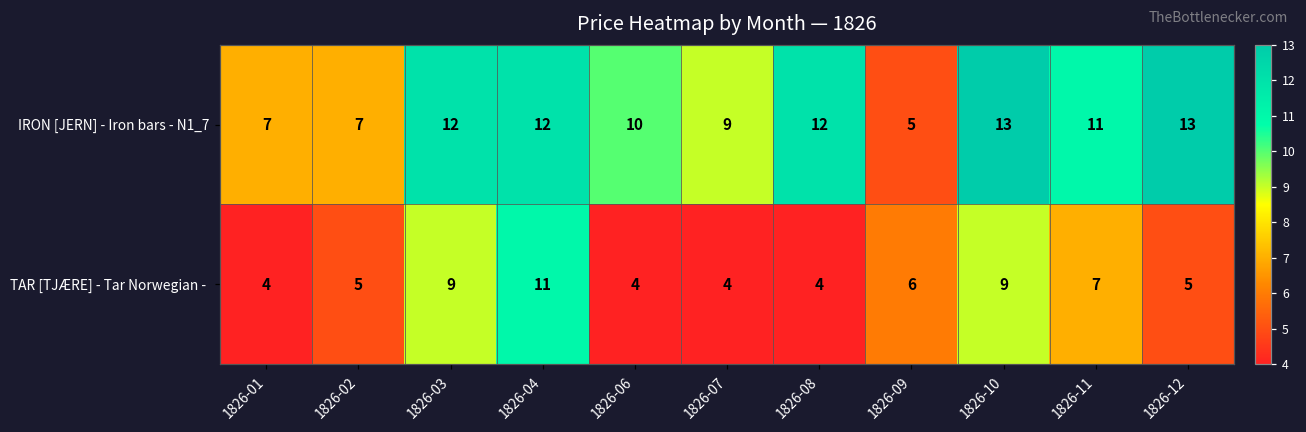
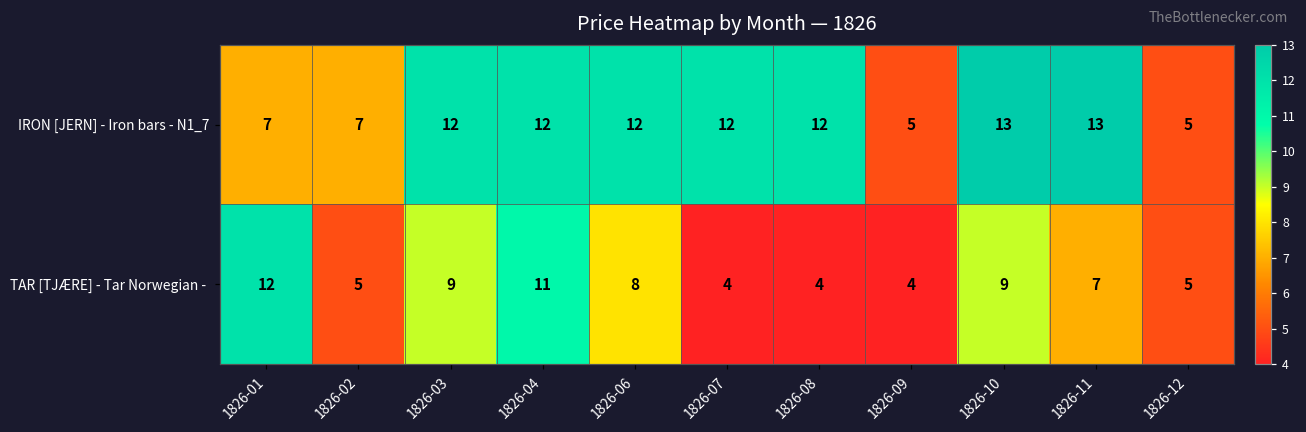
IRON [JERN] - Iron bars - N1_7, 1826-06: 10 -> 12
IRON [JERN] - Iron bars - N1_7, 1826-07: 9 -> 12
IRON [JERN] - Iron bars - N1_7, 1826-11: 11 -> 13
IRON [JERN] - Iron bars - N1_7, 1826-12: 13 -> 5
TAR [TJÆRE] - Tar Norwegian -, 1826-01: 4 -> 12
TAR [TJÆRE] - Tar Norwegian -, 1826-06: 4 -> 8
TAR [TJÆRE] - Tar Norwegian -, 1826-09: 6 -> 4
